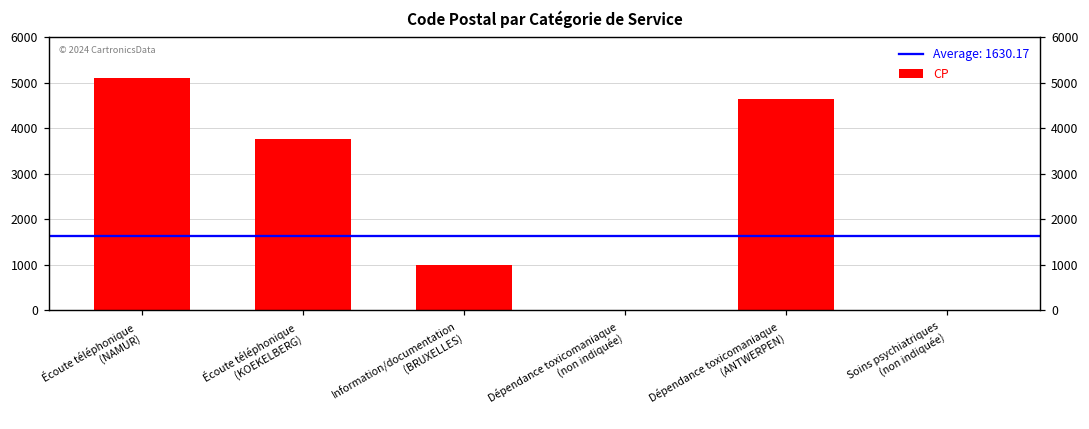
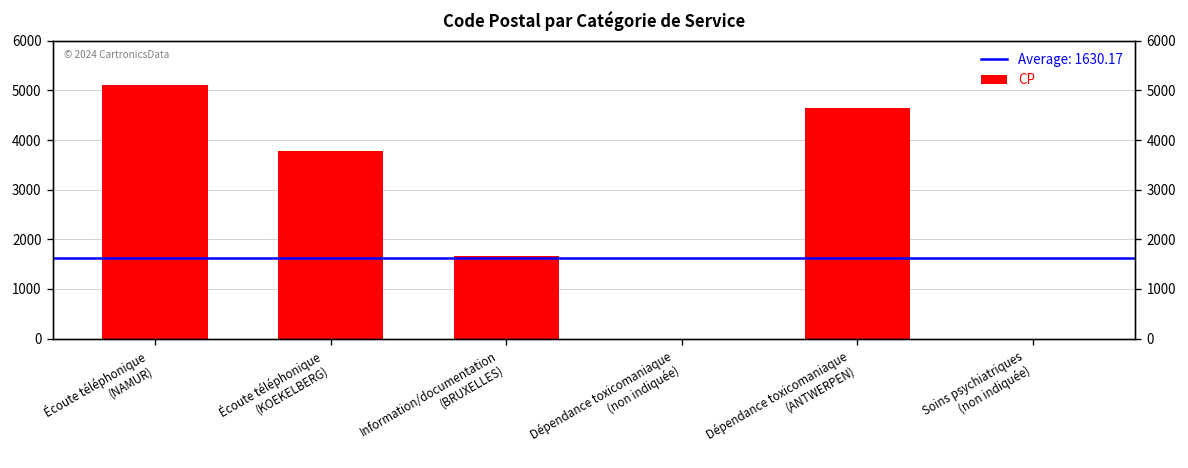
Information/documentation (BRUXELLES): 1000 -> 1700
